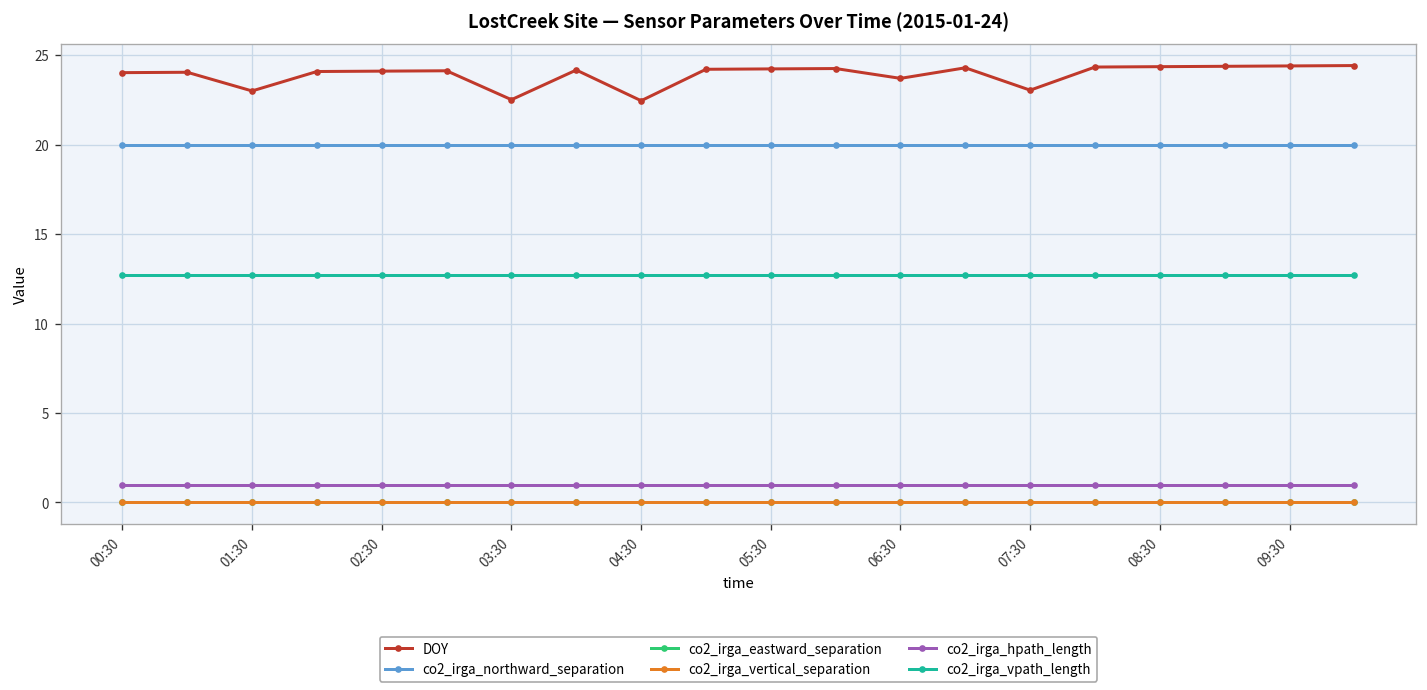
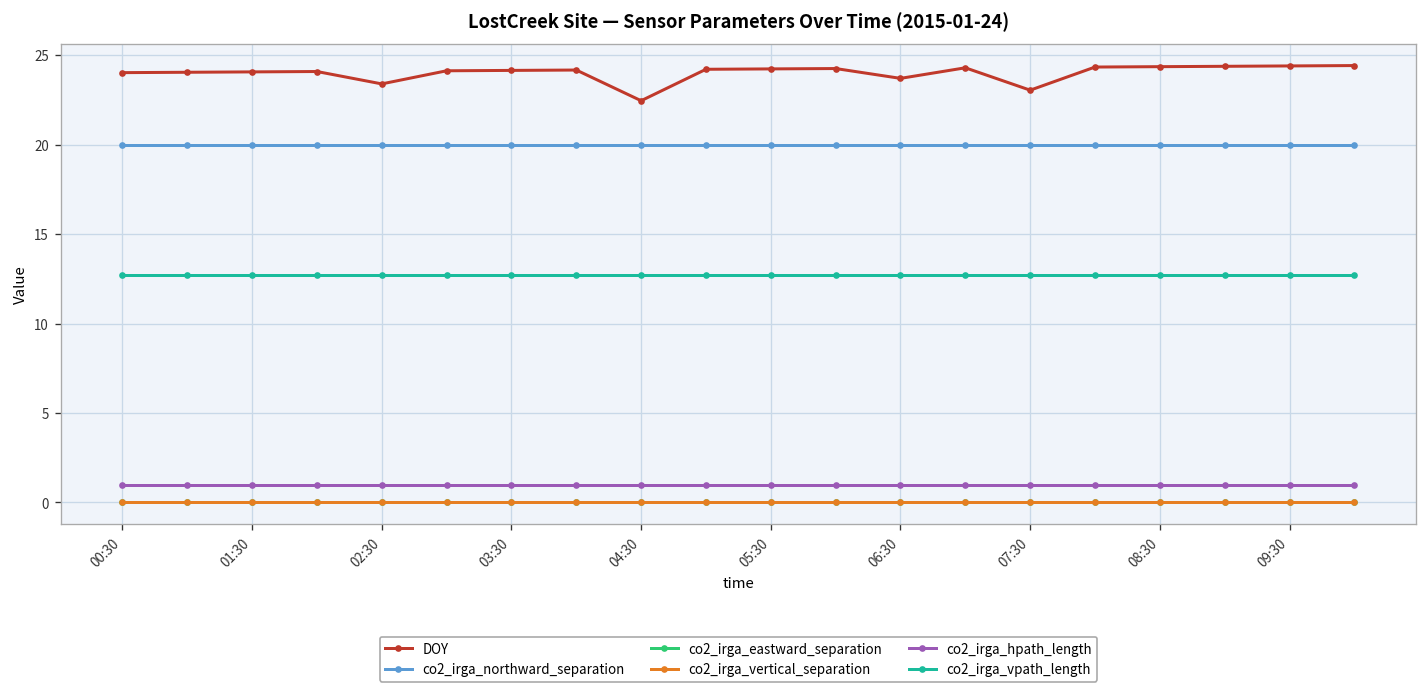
DOY, 01:30: 23.0 -> 24.1
DOY, 02:30: 24.1 -> 23.4
DOY, 03:30: 22.5 -> 24.1
